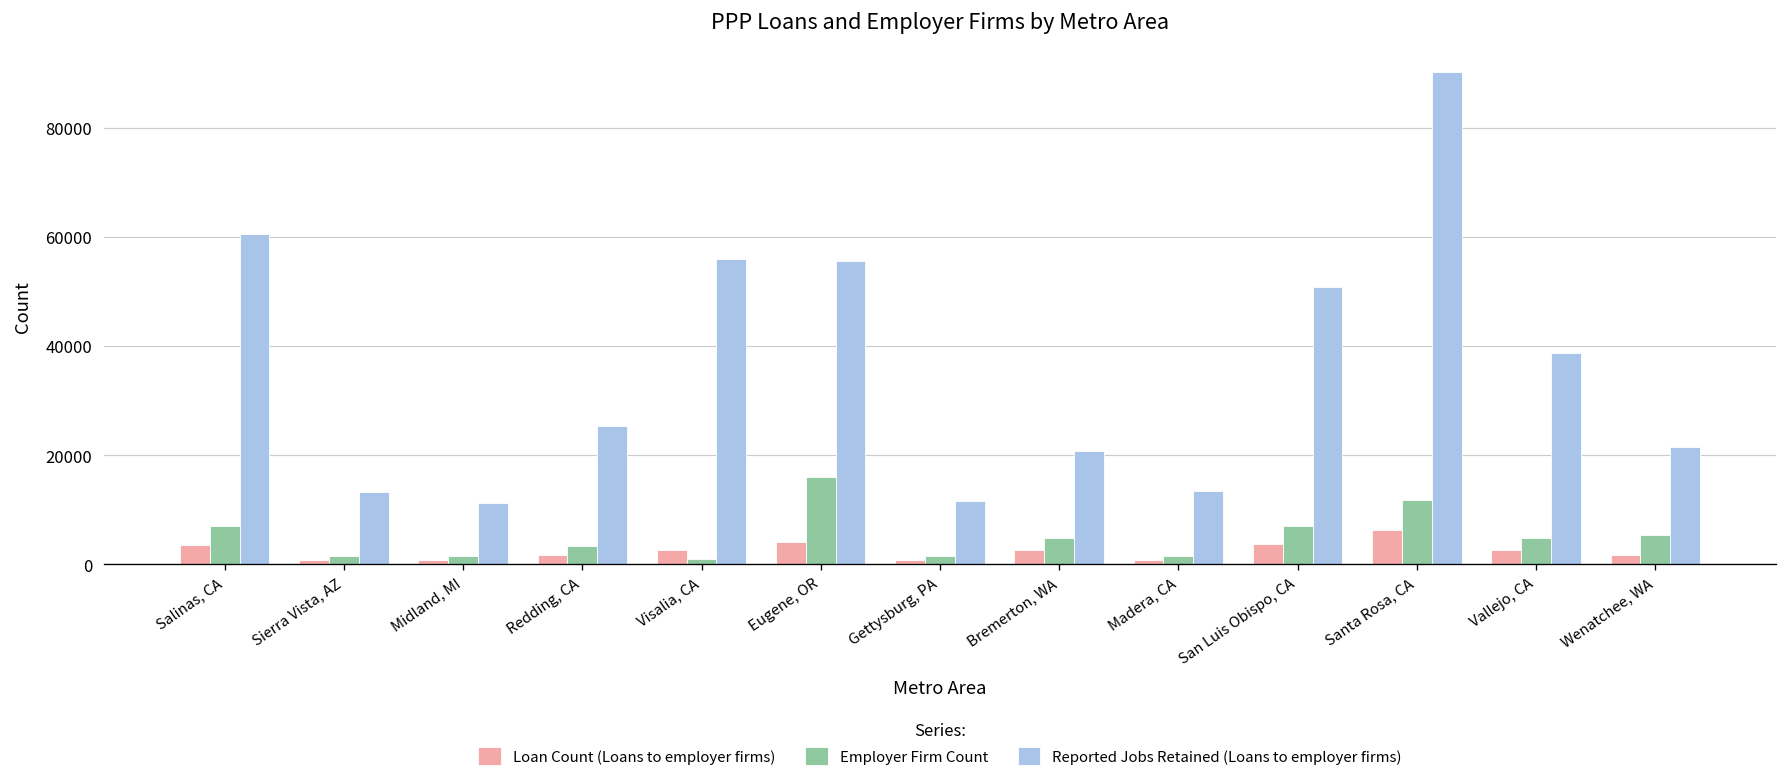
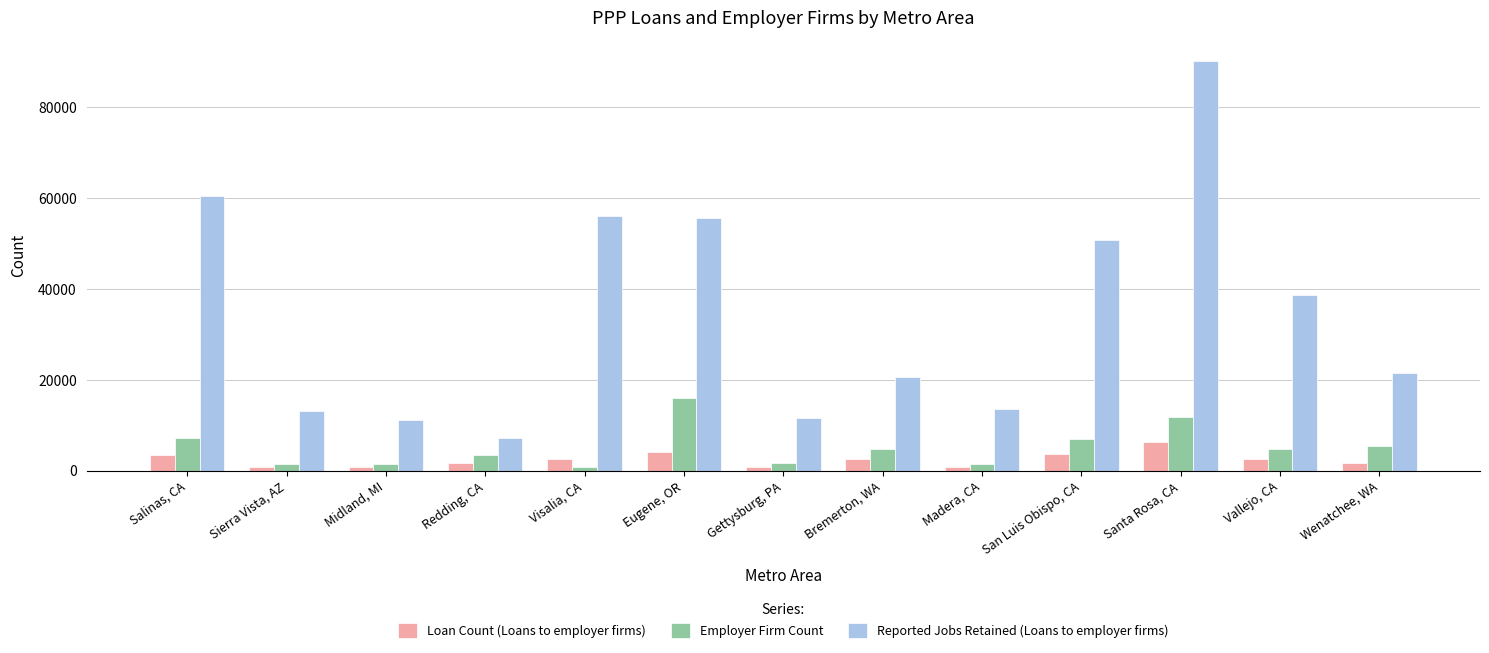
Reported Jobs Retained (Loans to employer firms), Redding, CA: 25000 -> 7000
